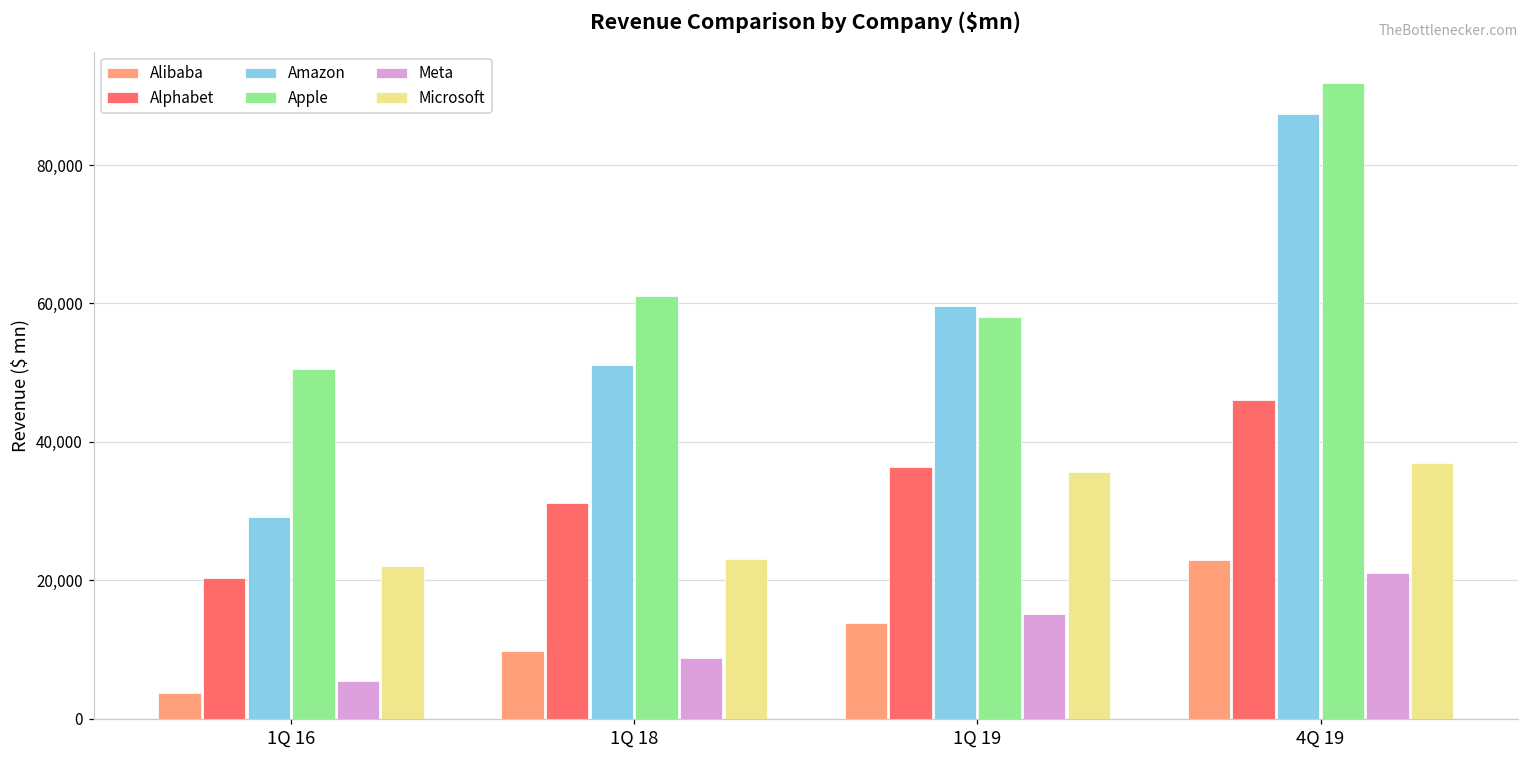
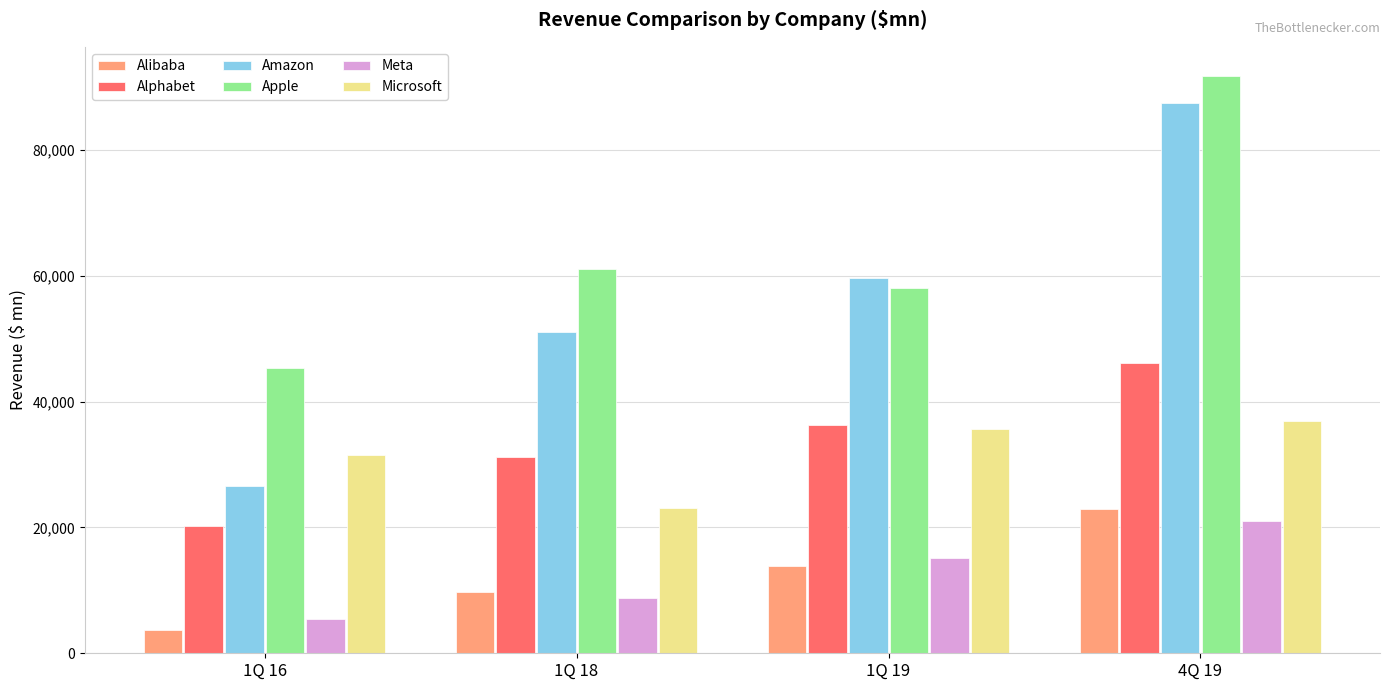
Amazon, 1Q 16: 29,000 -> 27,000
Apple, 1Q 16: 51,000 -> 45,000
Microsoft, 1Q 16: 22,000 -> 32,000
